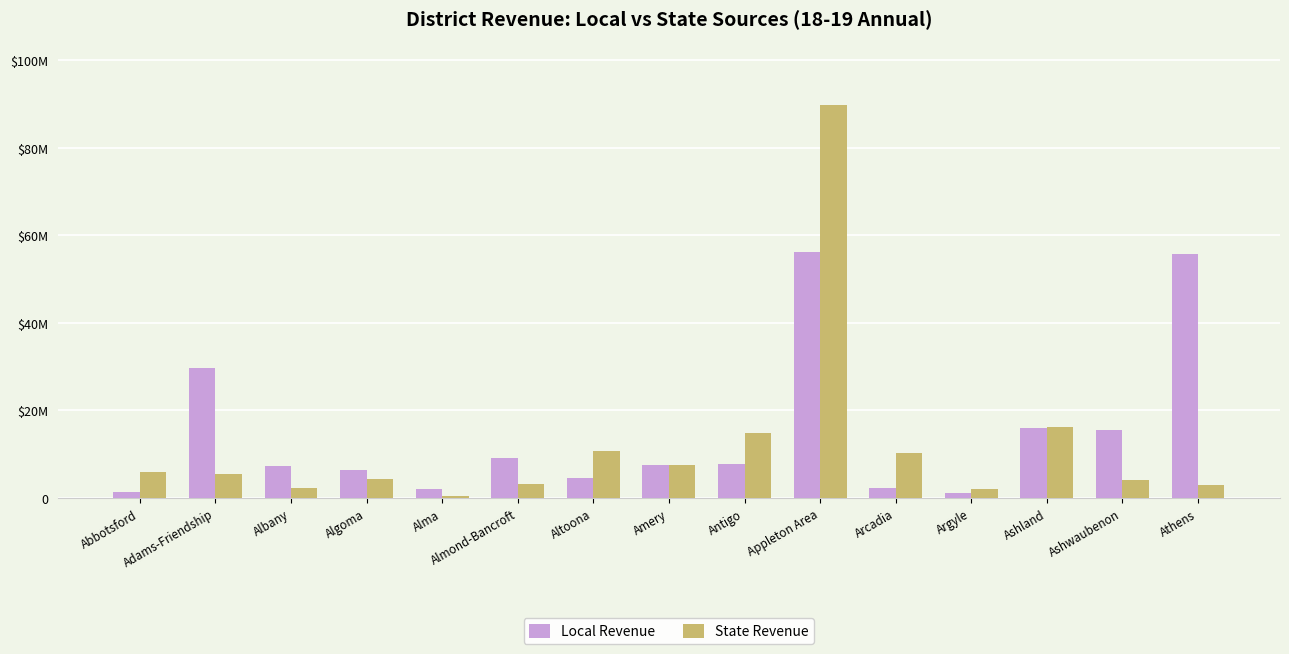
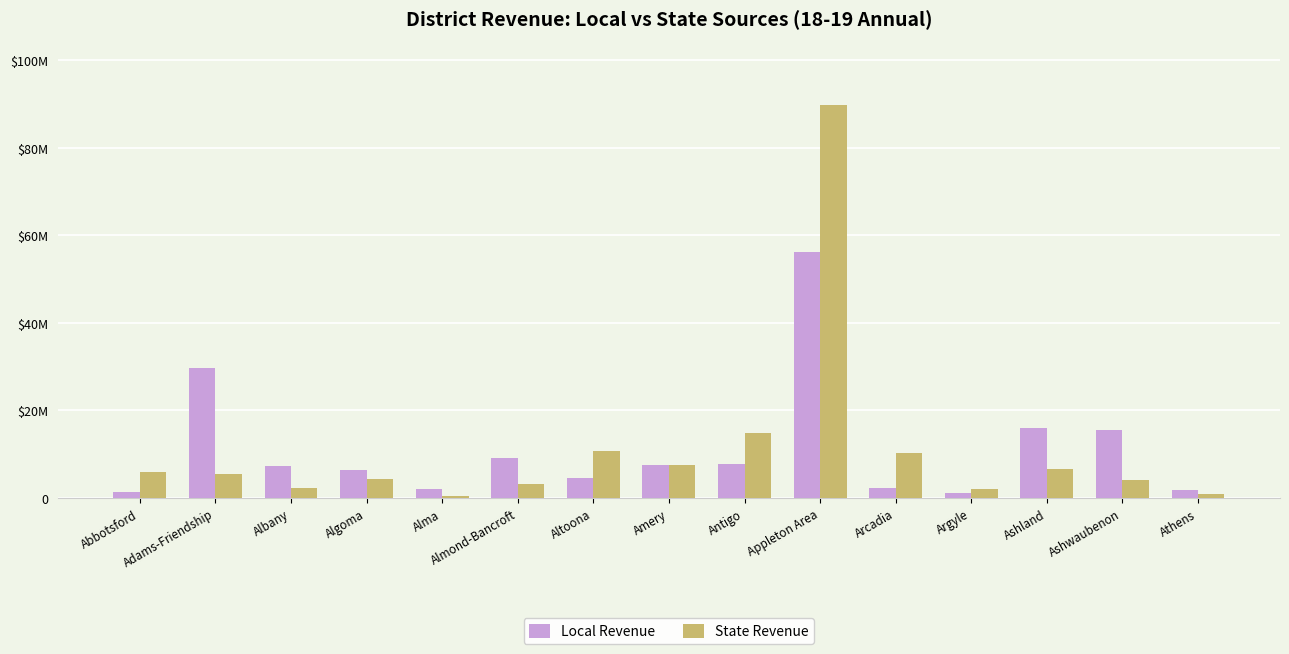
State Revenue, Ashland: $16000000 -> $7000000
Local Revenue, Athens: $56000000 -> $2000000
State Revenue, Athens: $3000000 -> $1000000
